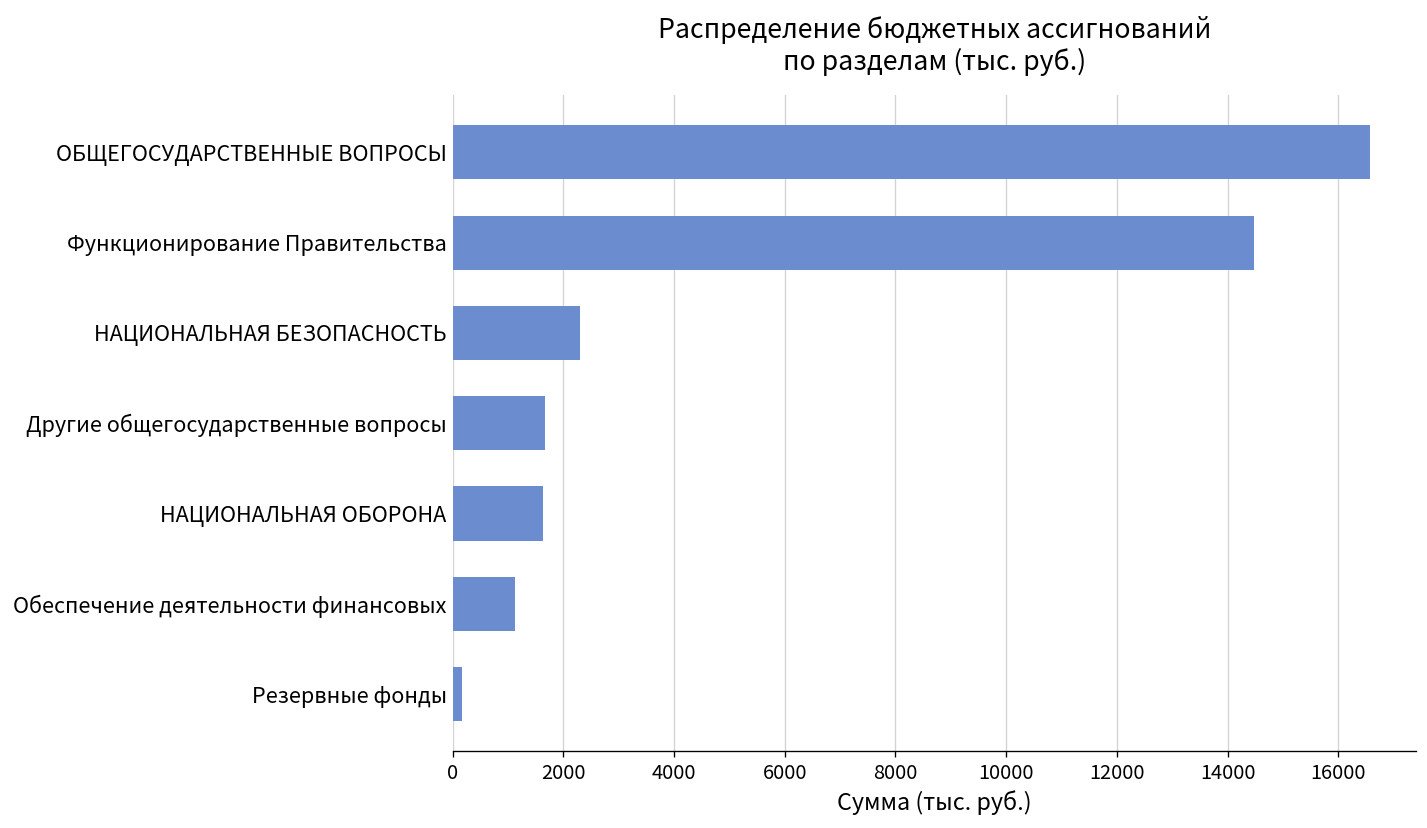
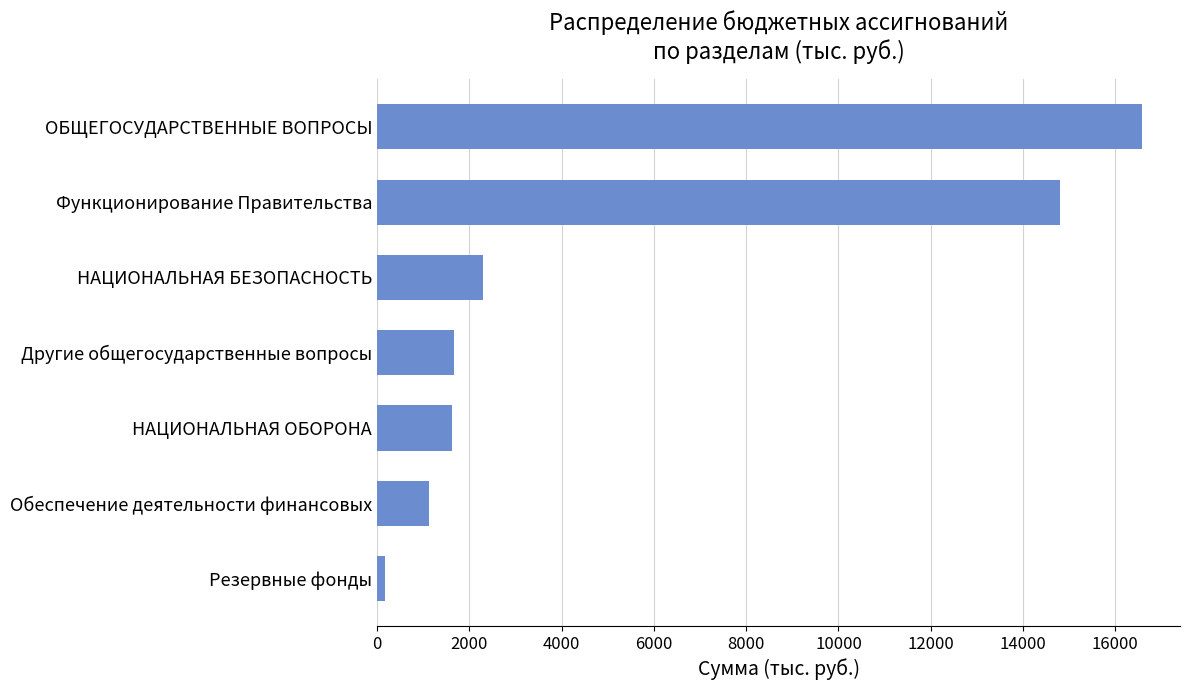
Функционирование Правительства: 14500 -> 14800
